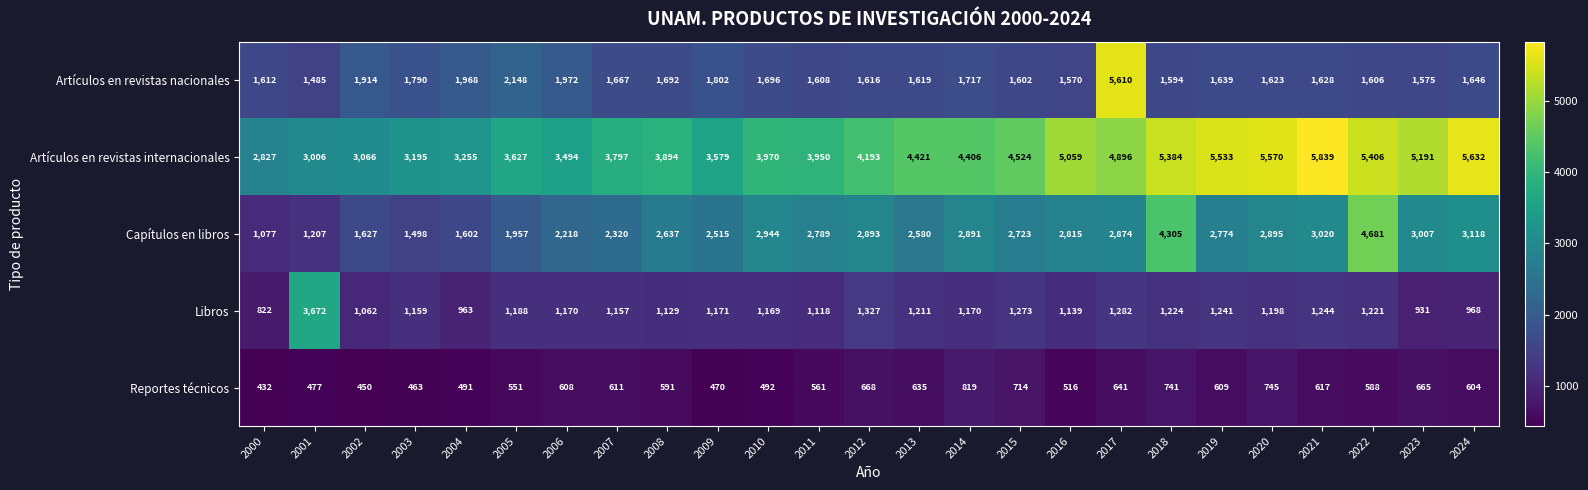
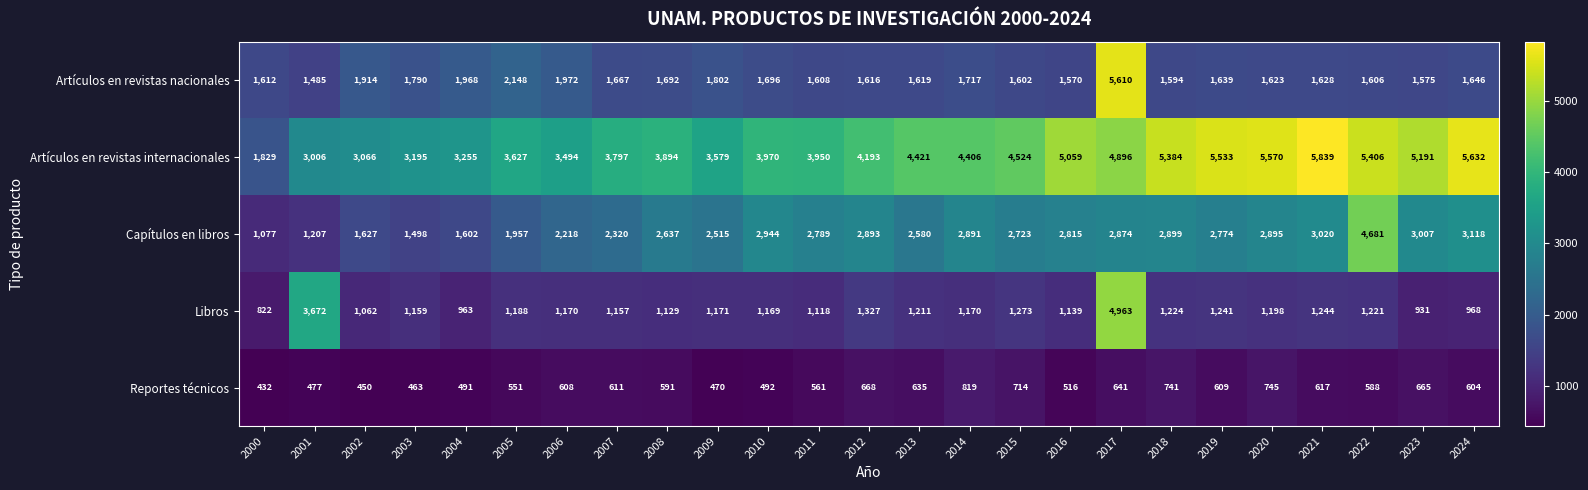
Artículos en revistas internacionales, 2000: 2,827 -> 1,829
Capítulos en libros, 2018: 4,305 -> 2,899
Libros, 2017: 1,282 -> 4,963
